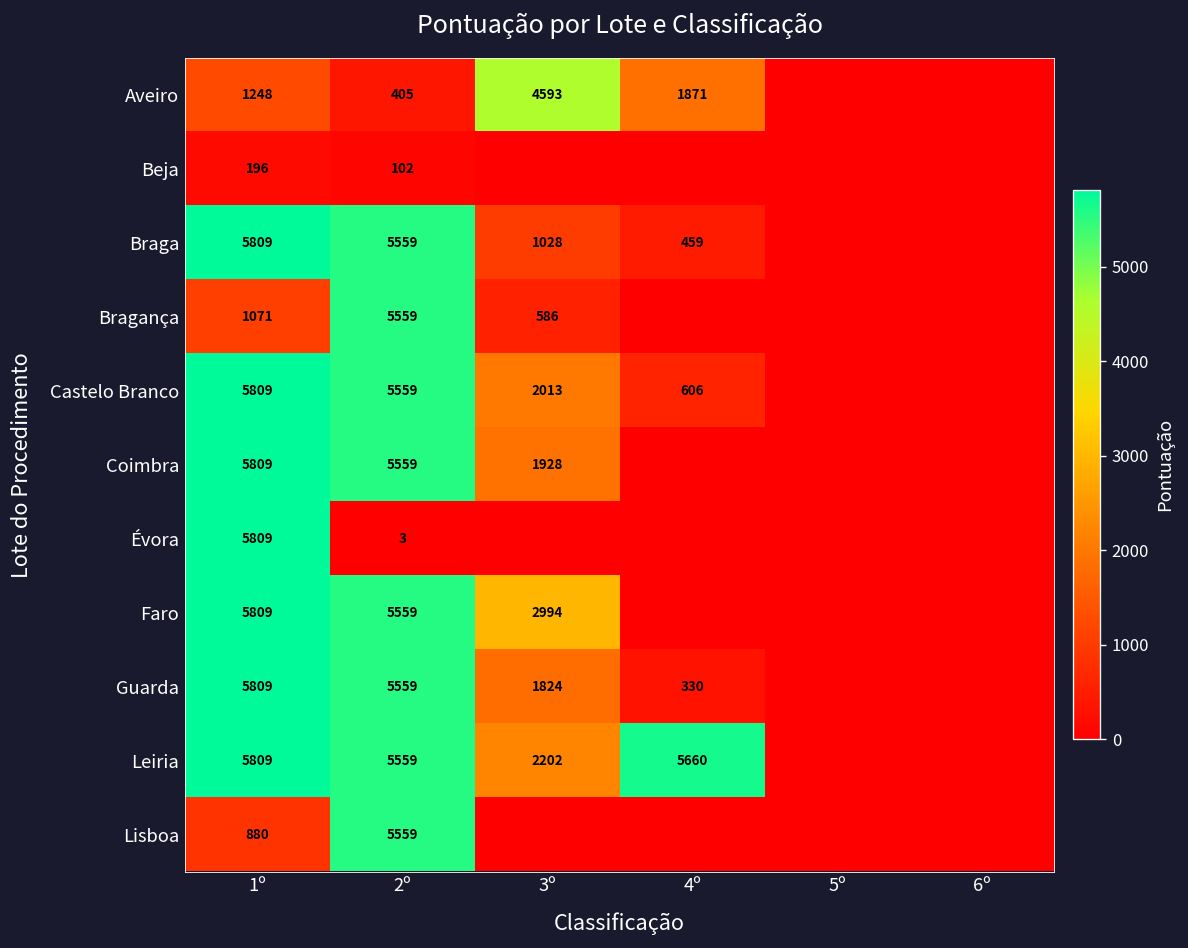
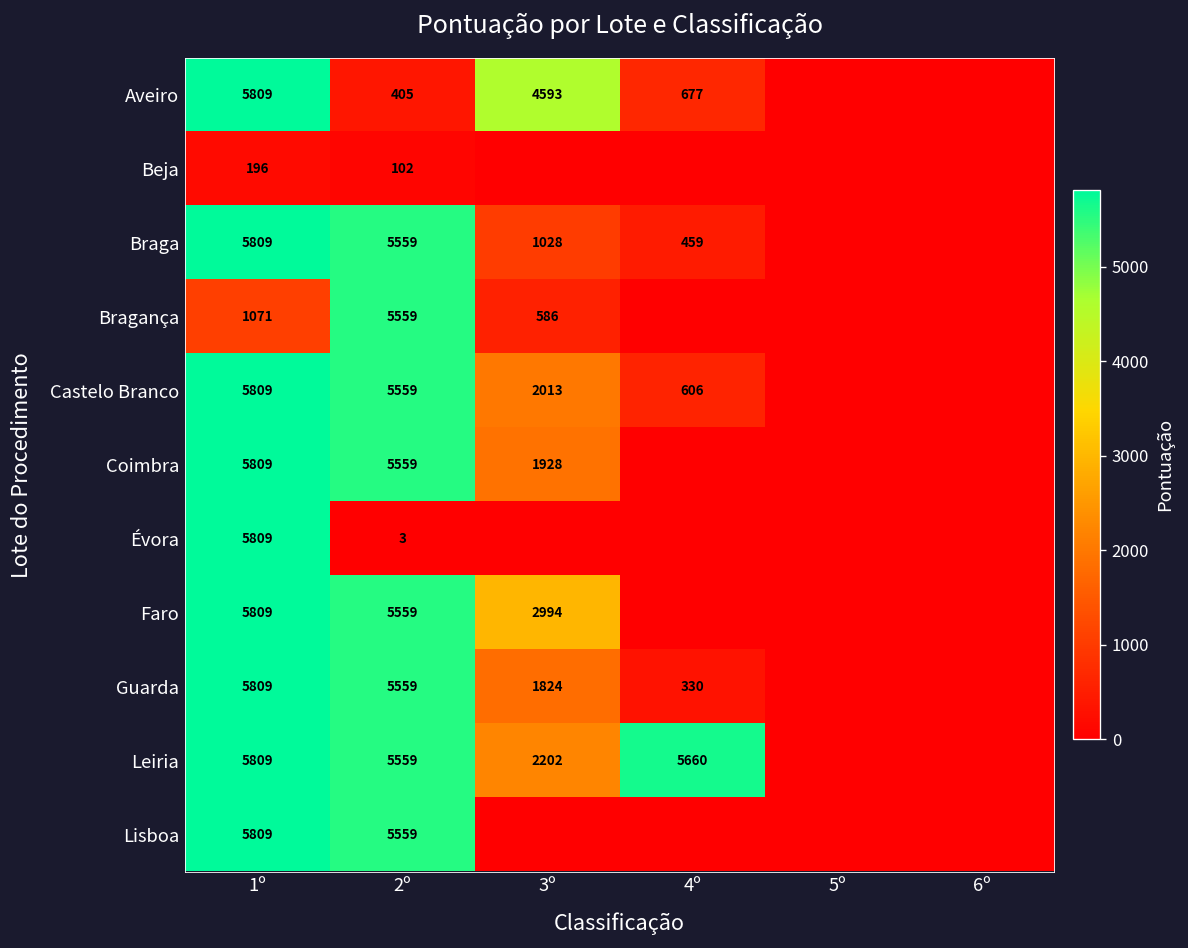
Aveiro, 1º: 1248 -> 5809
Aveiro, 4º: 1871 -> 677
Lisboa, 1º: 880 -> 5809
